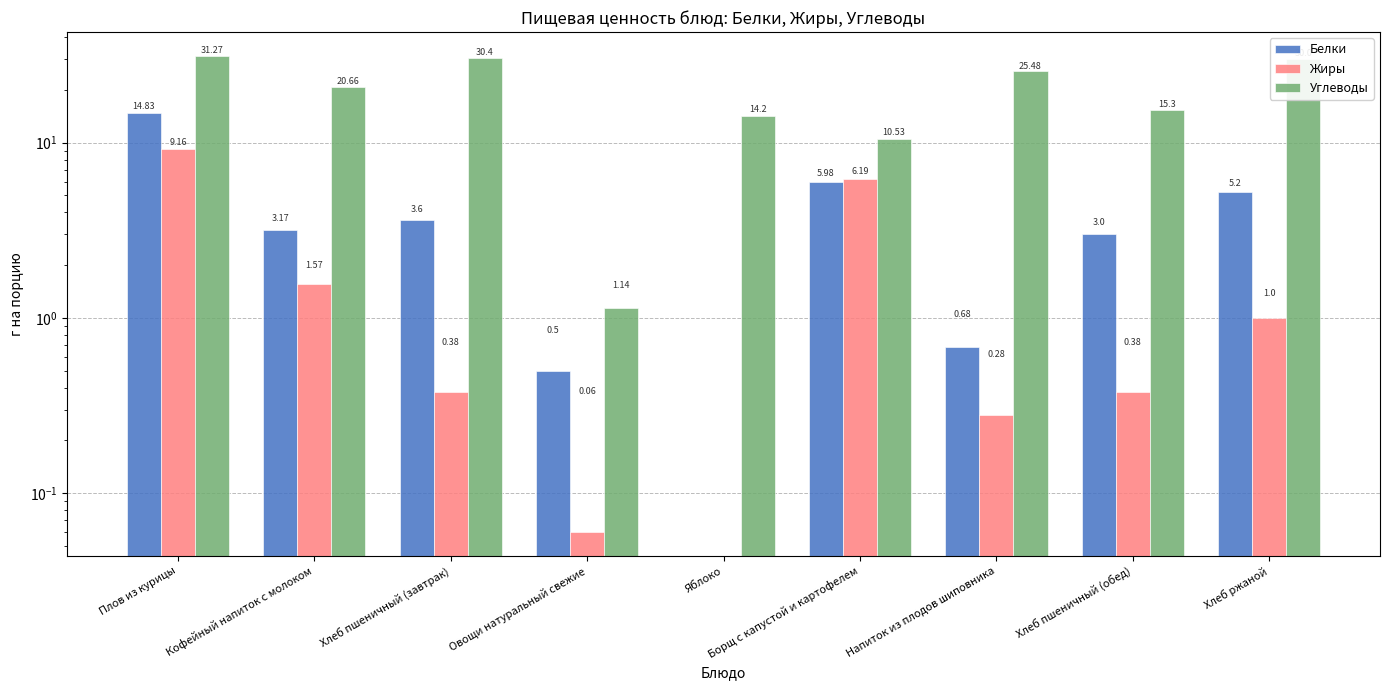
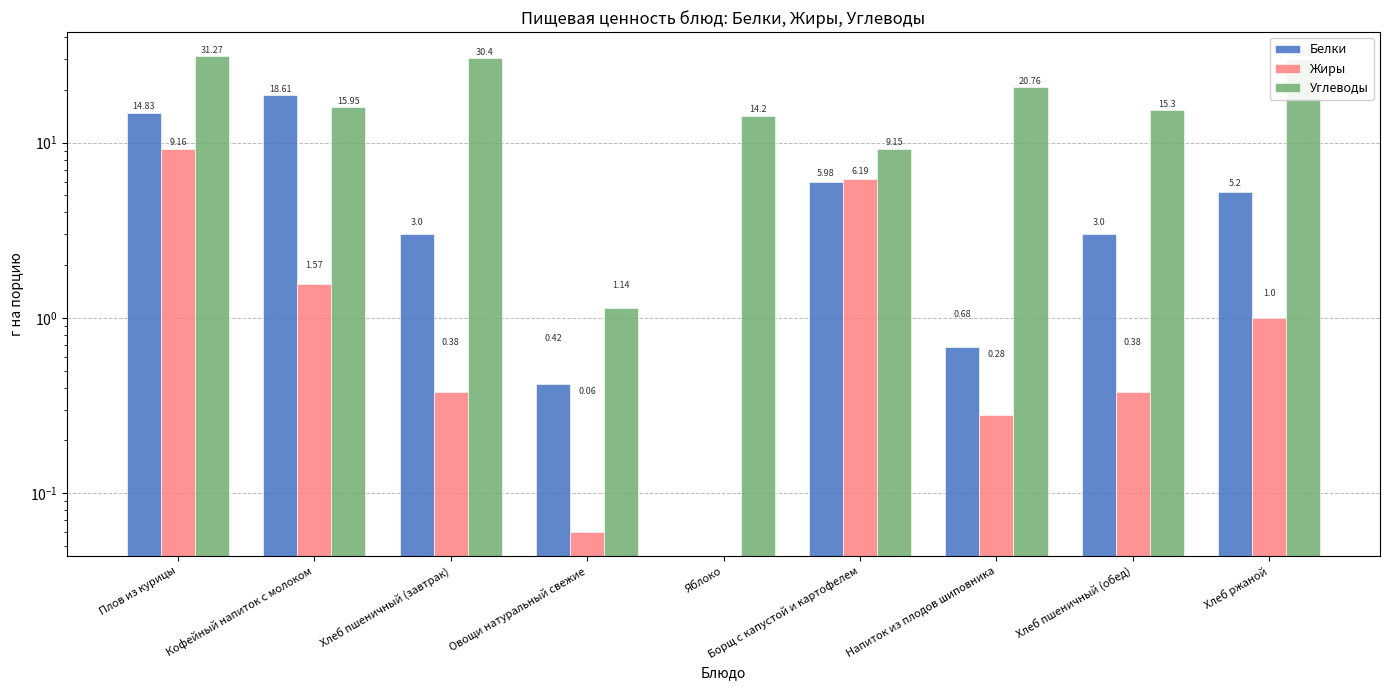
Белки, Кофейный напиток с молоком: 3.17 -> 18.61
Углеводы, Кофейный напиток с молоком: 20.66 -> 15.95
Белки, Хлеб пшеничный (завтрак): 3.6 -> 3.0
Белки, Овощи натуральный свежие: 0.5 -> 0.42
Углеводы, Борщ с капустой и картофелем: 10.53 -> 9.15
Углеводы, Напиток из плодов шиповника: 25.48 -> 20.76
